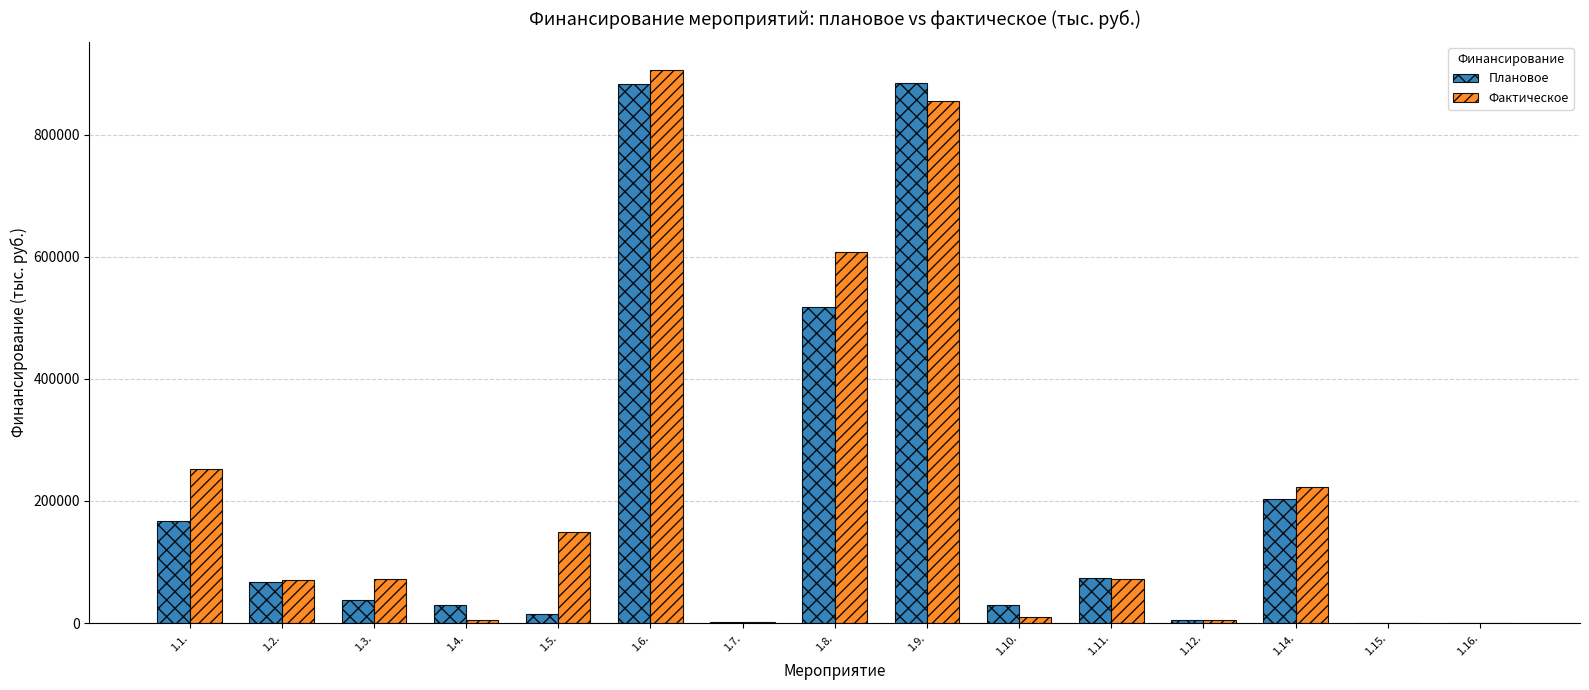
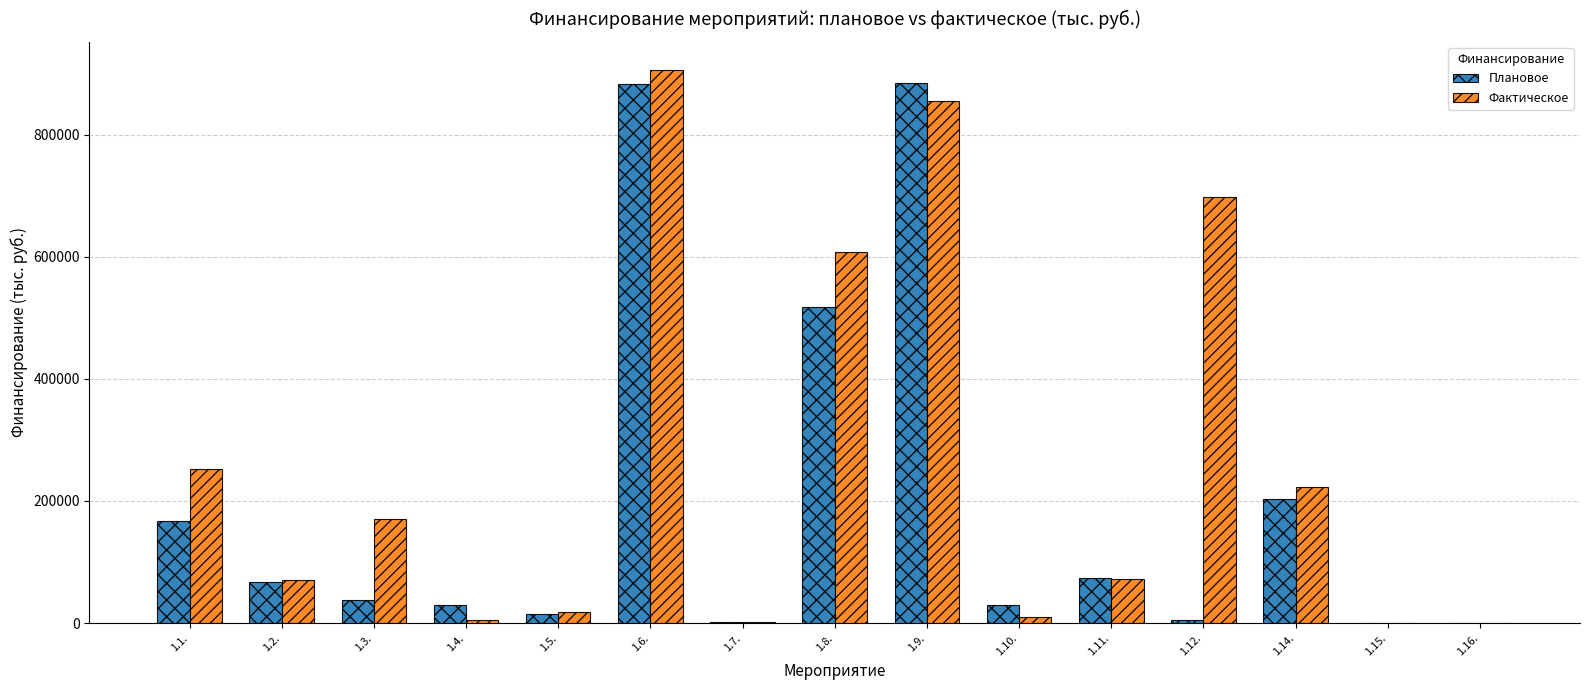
Фактическое, 1.3.: 70000 -> 170000
Фактическое, 1.5.: 150000 -> 20000
Фактическое, 1.12.: 10000 -> 700000
